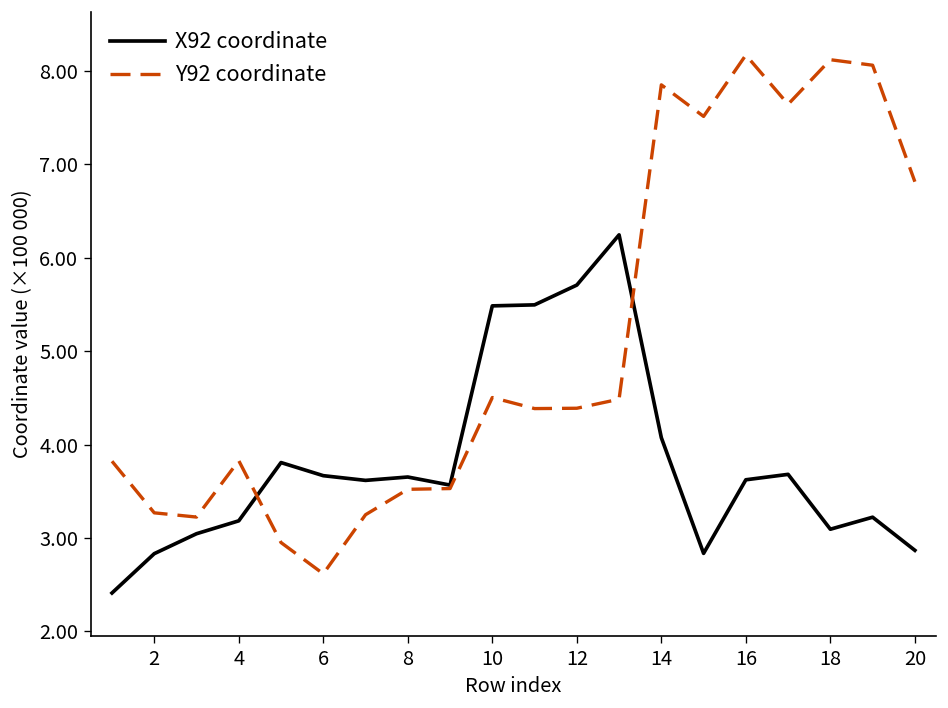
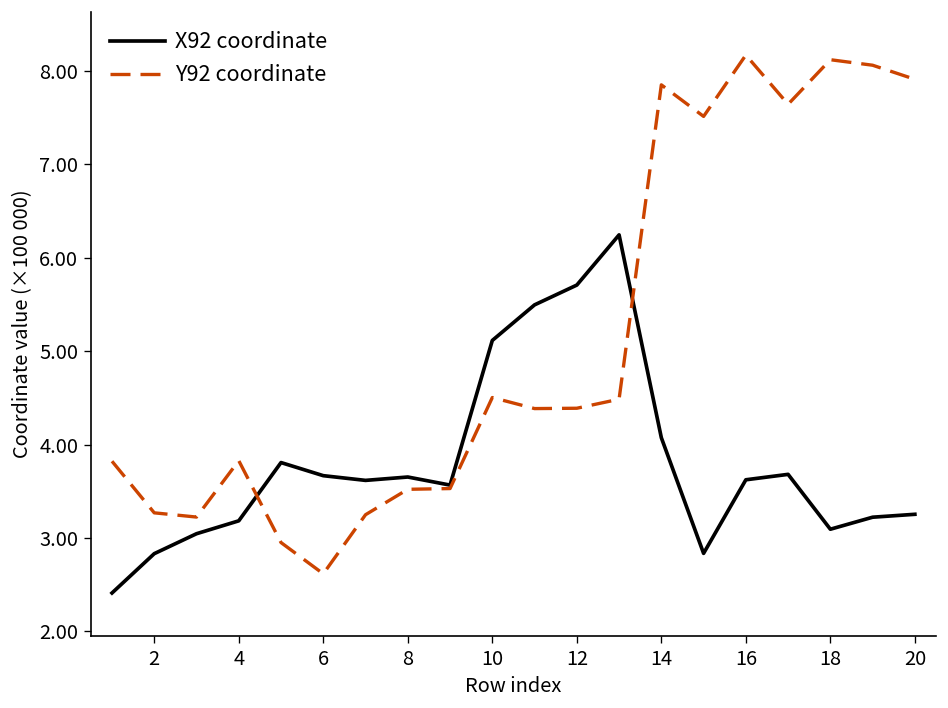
X92 coordinate, 10: 5.5 -> 5.1
X92 coordinate, 20: 2.9 -> 3.3
Y92 coordinate, 20: 6.8 -> 7.9
